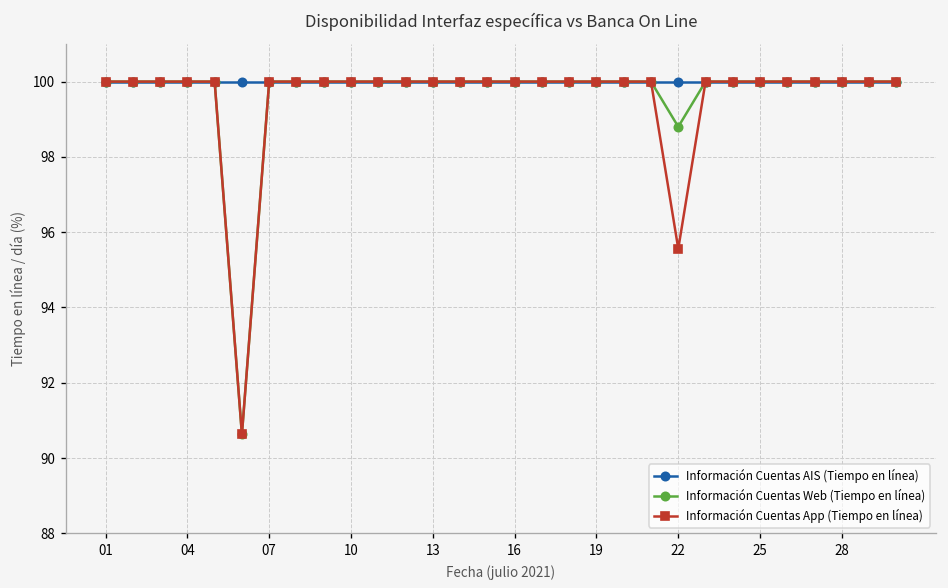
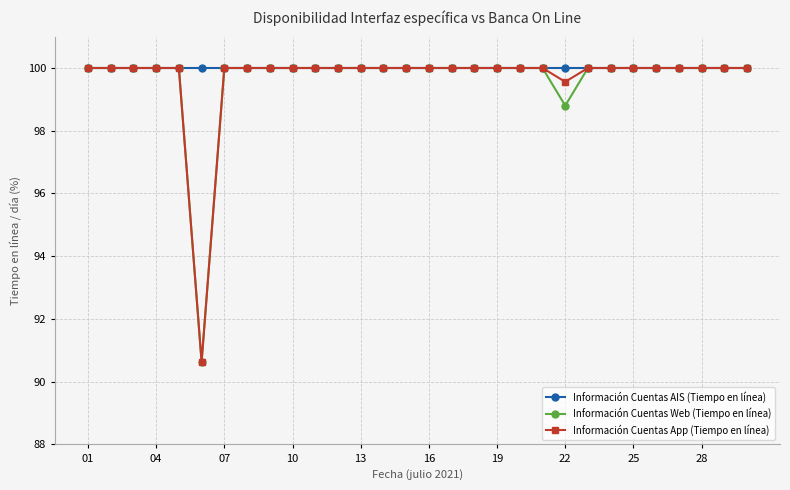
Información Cuentas App (Tiempo en línea), 22: 95.6 -> 99.6
